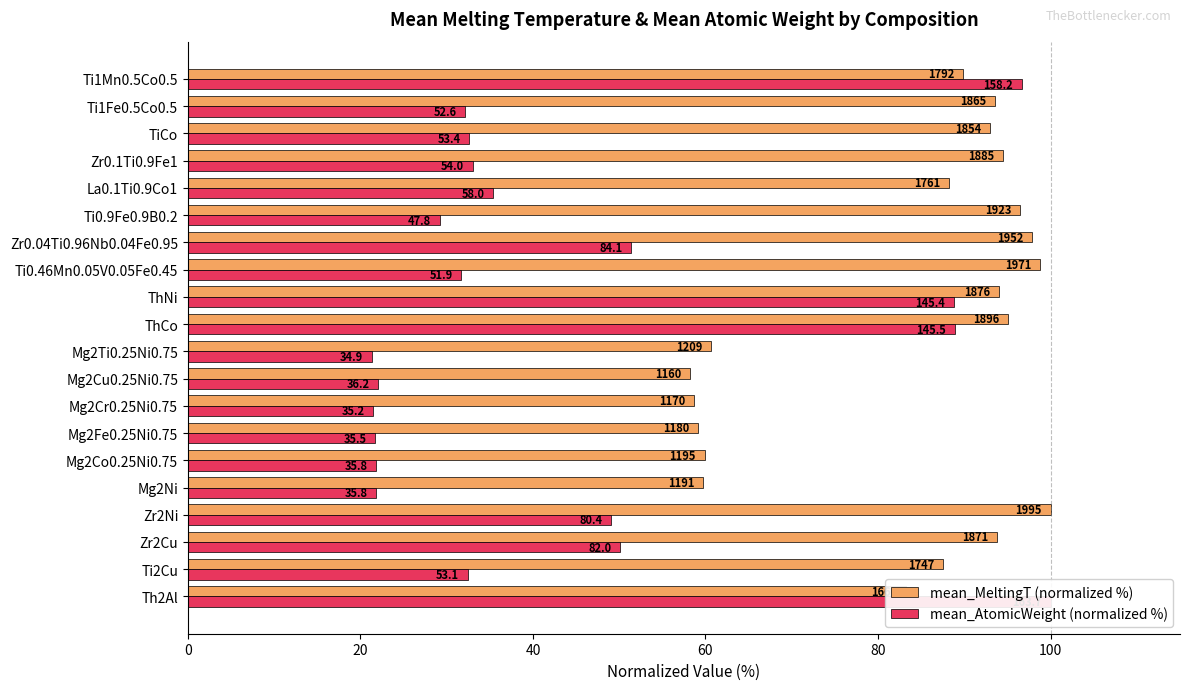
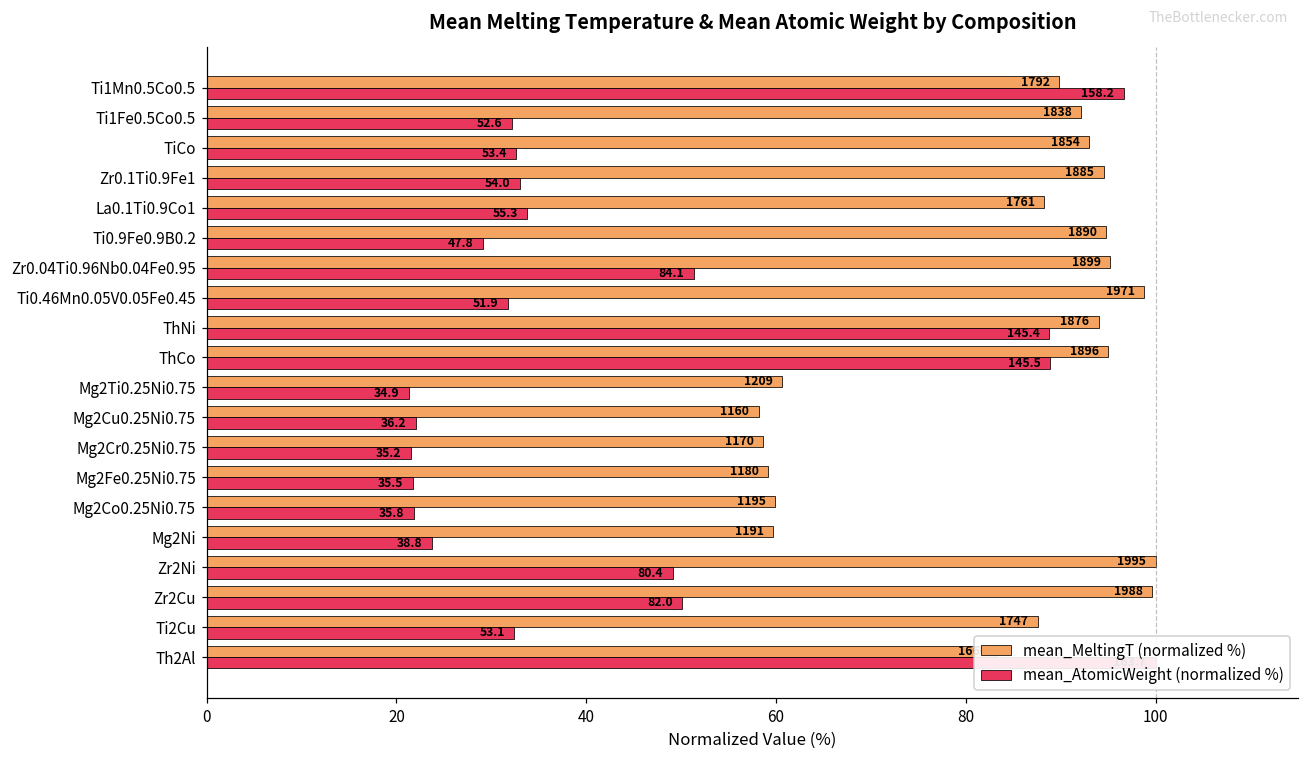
mean_MeltingT (normalized %), Ti1Fe0.5Co0.5: 1865 -> 1838
mean_AtomicWeight (normalized %), La0.1Ti0.9Co1: 58.0 -> 55.3
mean_MeltingT (normalized %), Ti0.9Fe0.9B0.2: 1923 -> 1890
mean_MeltingT (normalized %), Zr0.04Ti0.96Nb0.04Fe0.95: 1952 -> 1899
mean_AtomicWeight (normalized %), Mg2Ni: 35.8 -> 38.8
mean_MeltingT (normalized %), Zr2Cu: 1871 -> 1988
